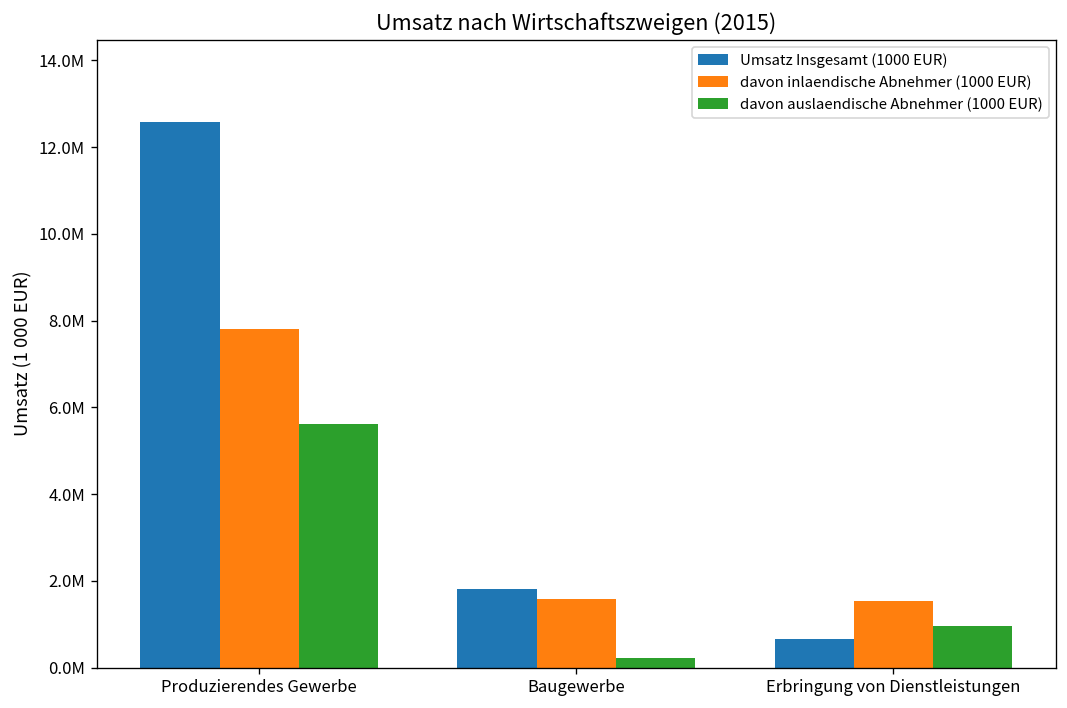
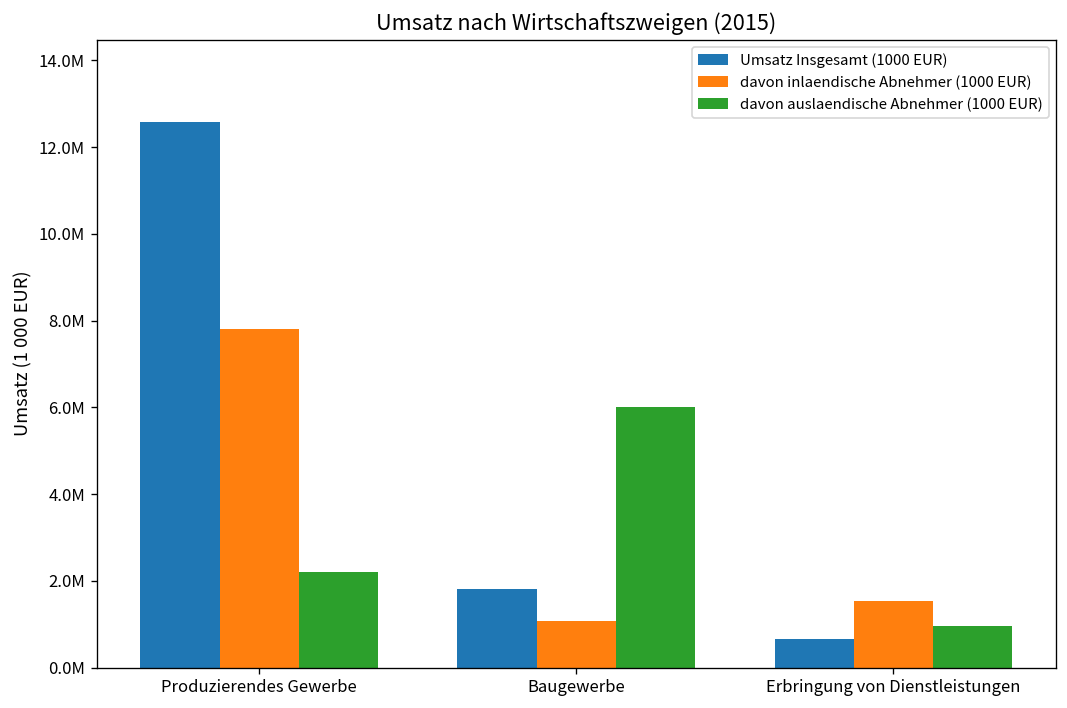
davon auslaendische Abnehmer (1000 EUR), Produzierendes Gewerbe: 5600000 -> 2200000
davon inlaendische Abnehmer (1000 EUR), Baugewerbe: 1600000 -> 1100000
davon auslaendische Abnehmer (1000 EUR), Baugewerbe: 200000 -> 6000000
